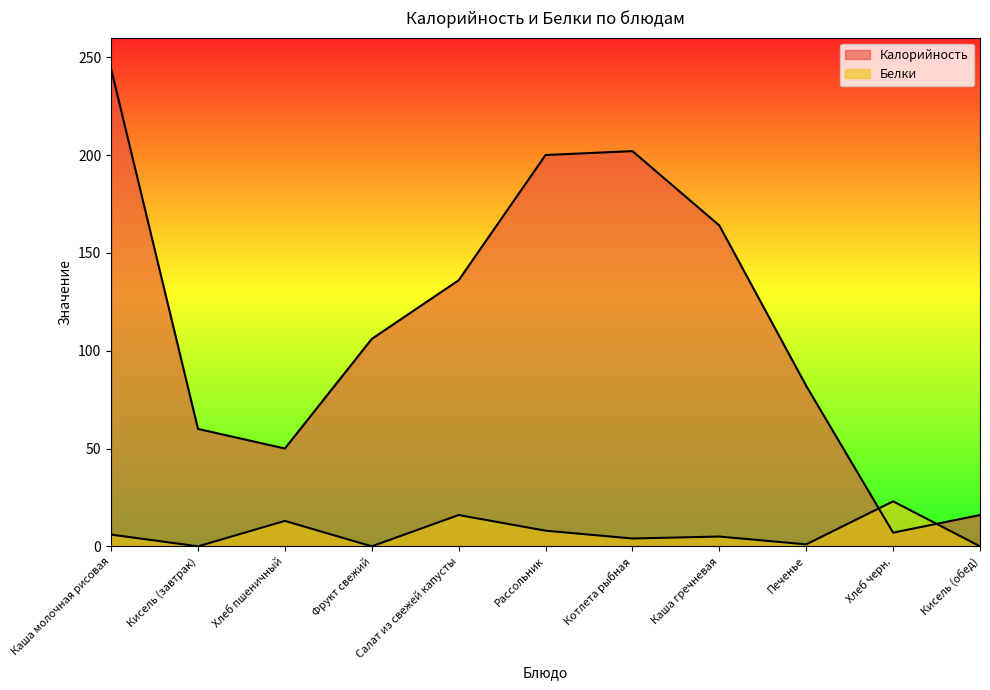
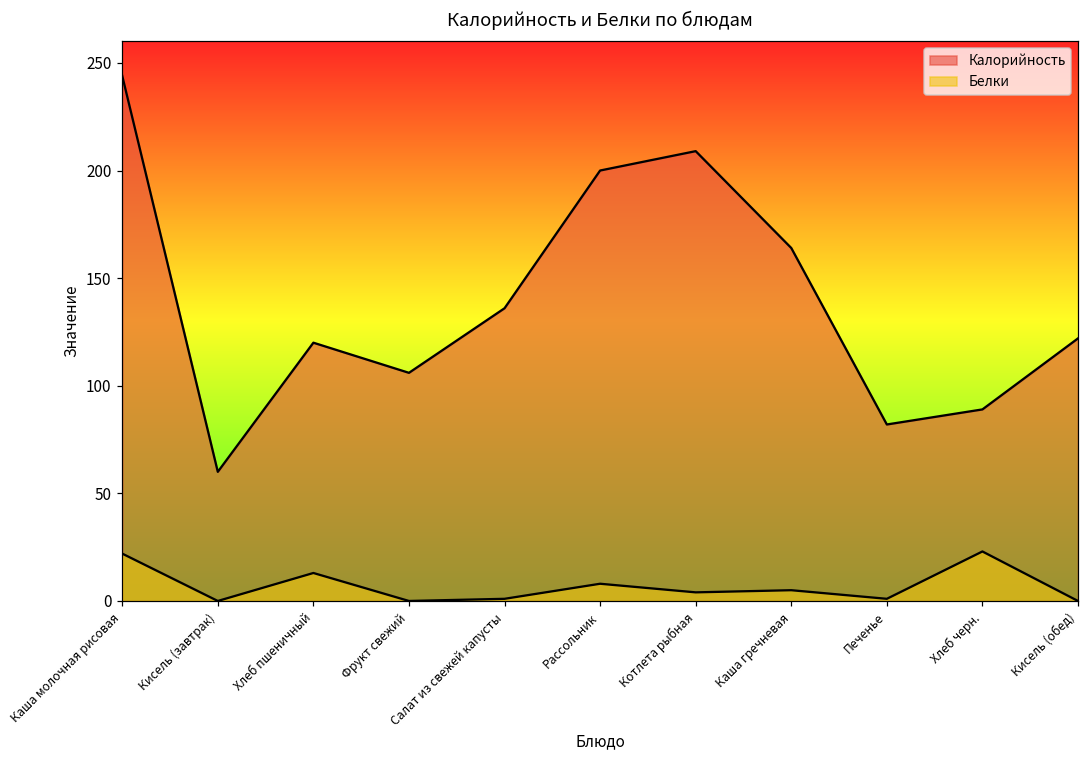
Белки, Каша молочная рисовая: 6 -> 22
Калорийность, Хлеб пшеничный: 50 -> 120
Белки, Салат из свежей капусты: 16 -> 1
Калорийность, Котлета рыбная: 202 -> 209
Калорийность, Хлеб черн.: 7 -> 89
Калорийность, Кисель (обед): 16 -> 122
